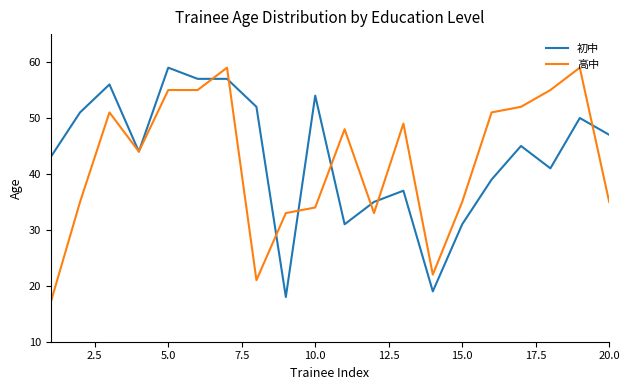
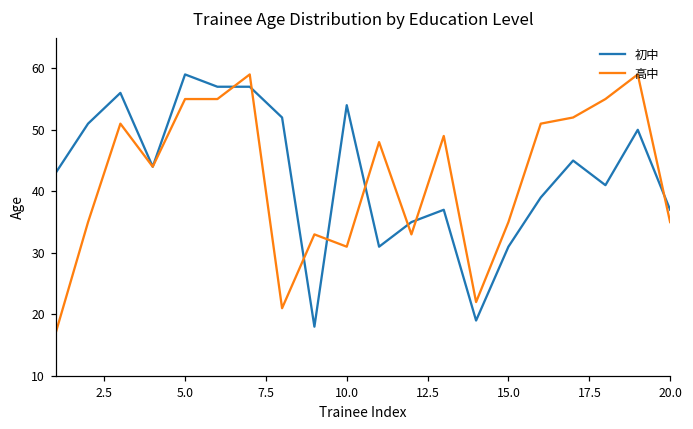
高中, 10.0: 34 -> 31
初中, 20.0: 47 -> 37
